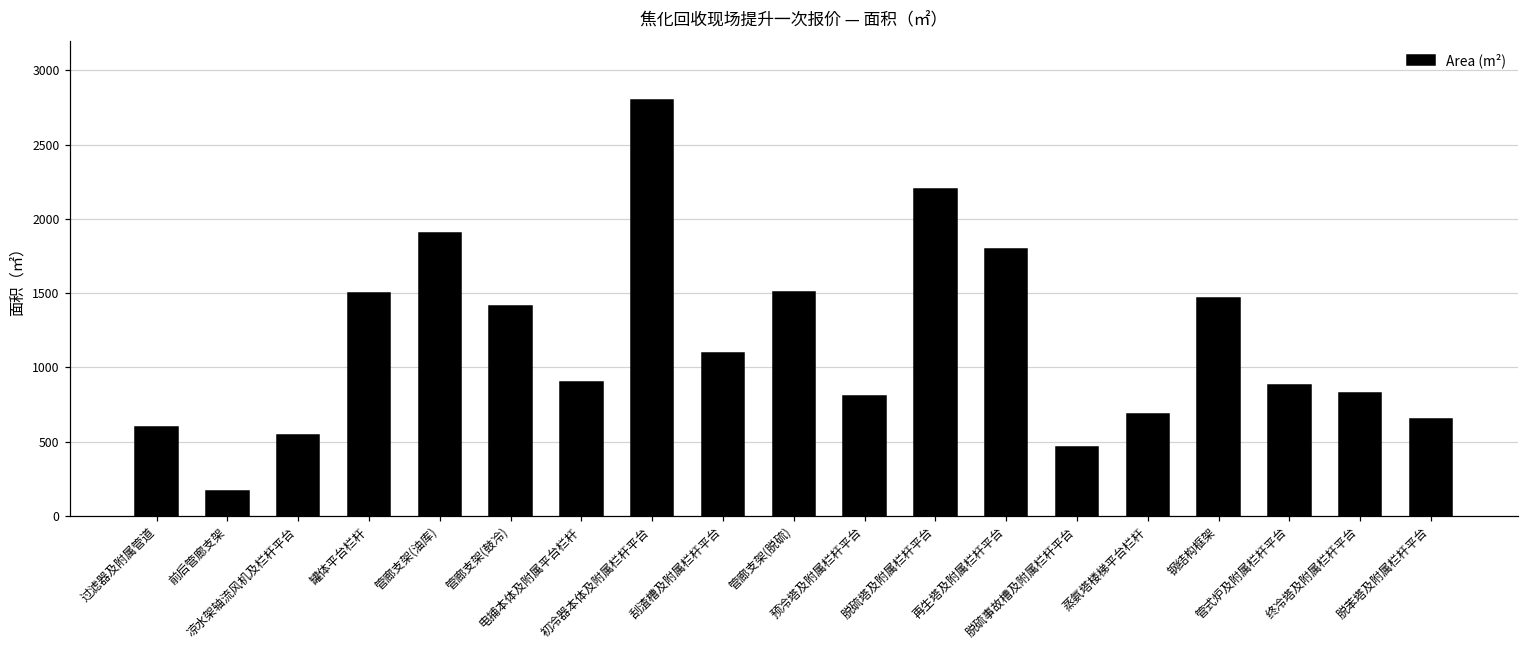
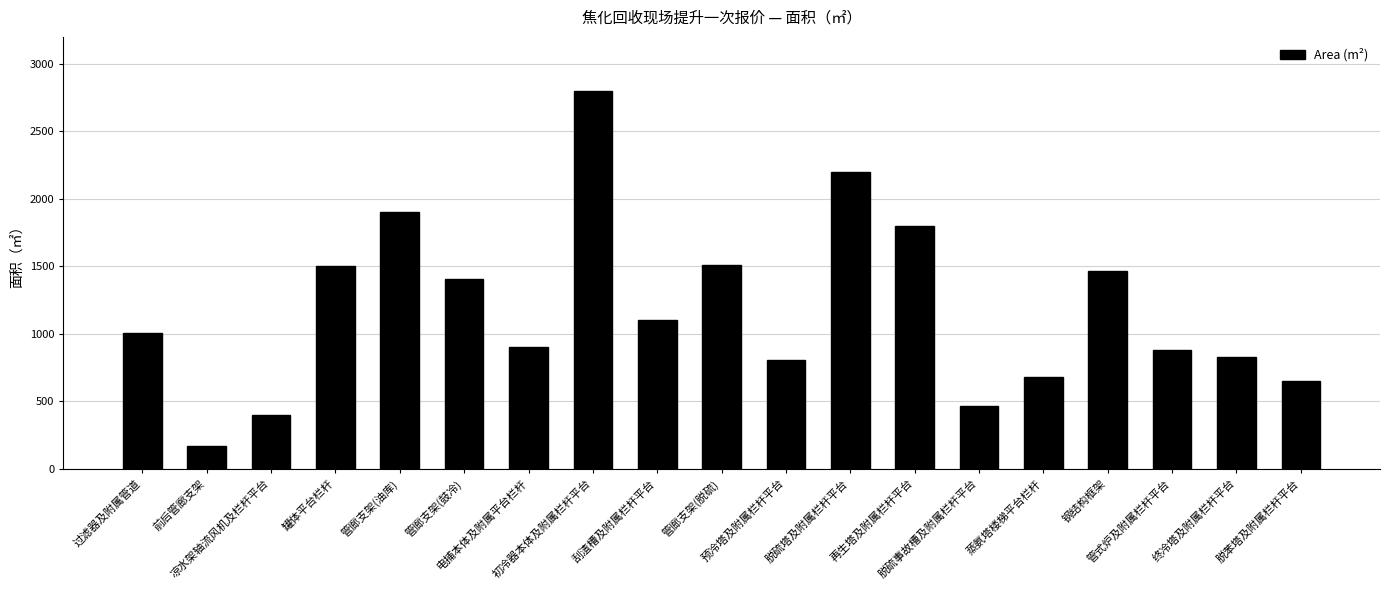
过滤器及附属管道: 600 -> 1010
凉水架轴流风机及栏杆平台: 540 -> 400
